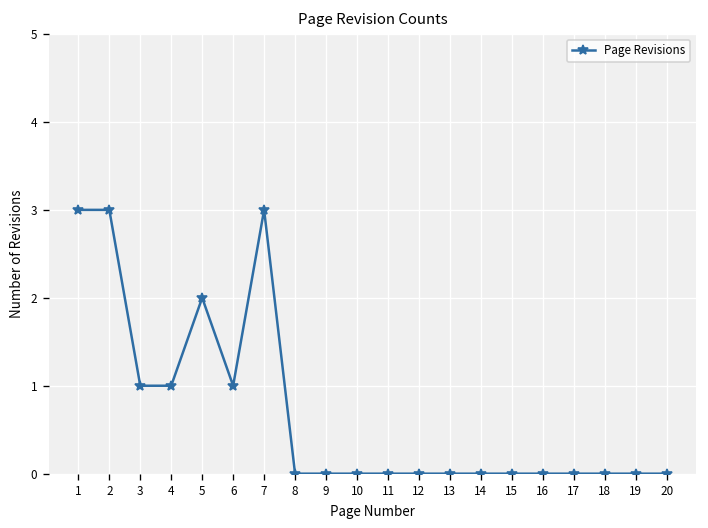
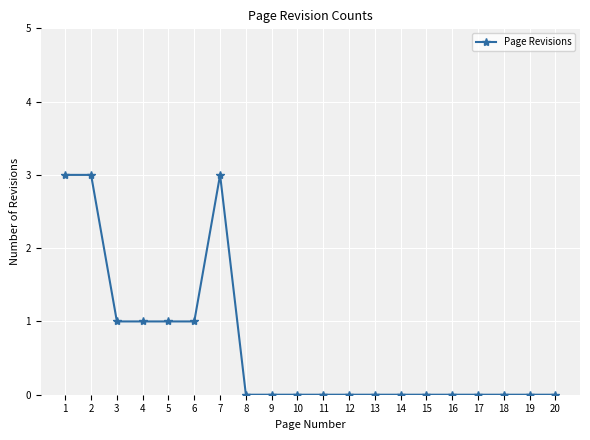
5: 2 -> 1
